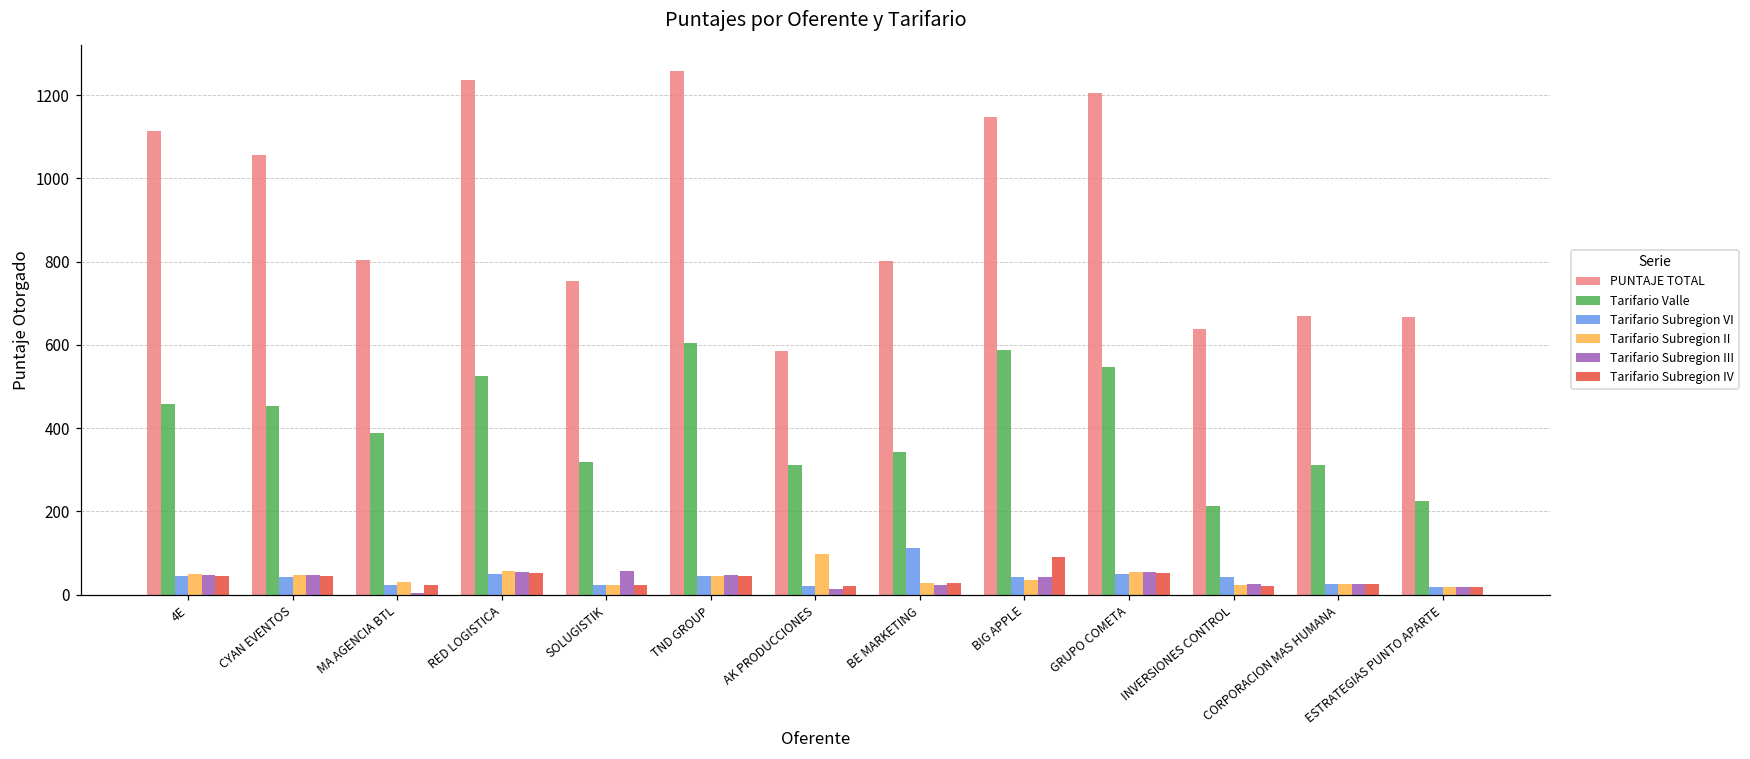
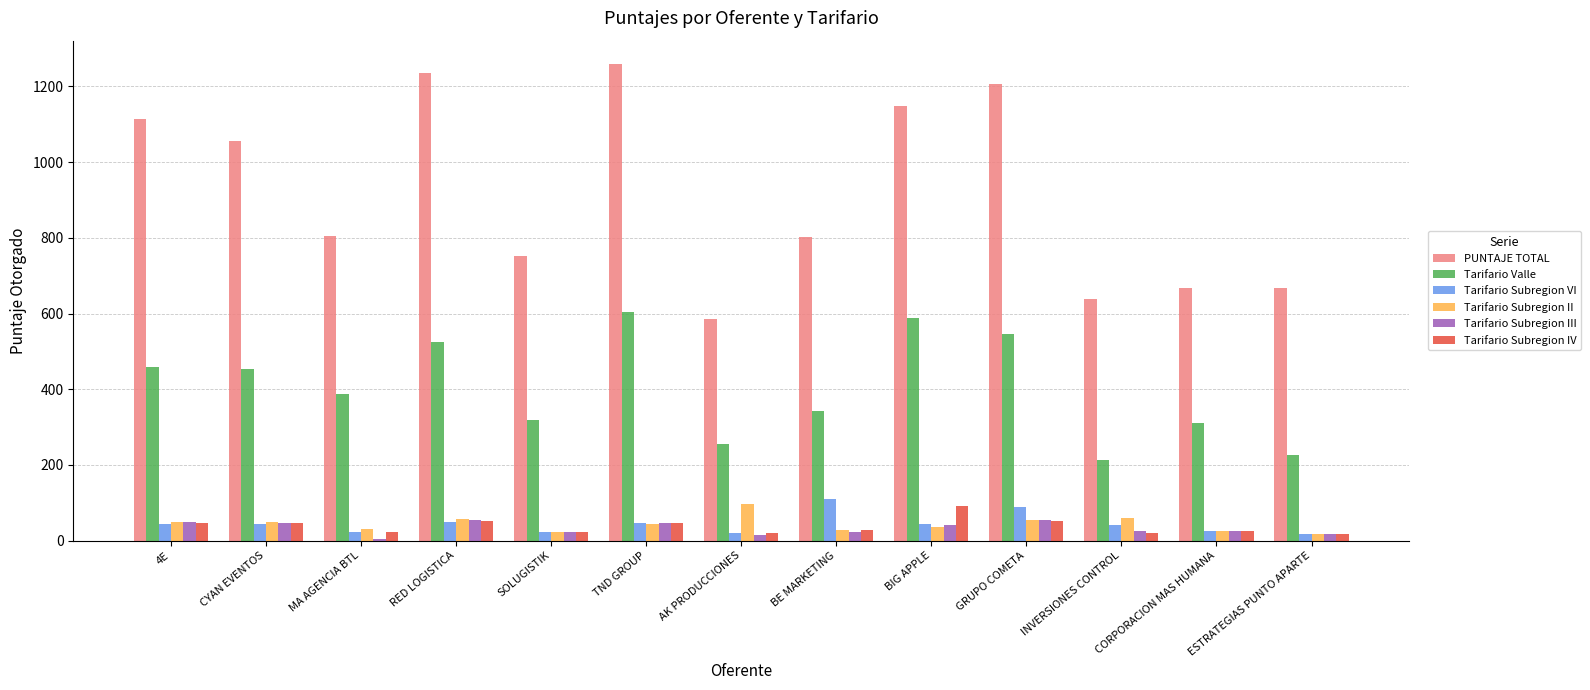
Tarifario Subregion III, SOLUGISTIK: 60 -> 20
Tarifario Valle, AK PRODUCCIONES: 310 -> 260
Tarifario Subregion VI, GRUPO COMETA: 50 -> 90
Tarifario Subregion II, INVERSIONES CONTROL: 20 -> 60
